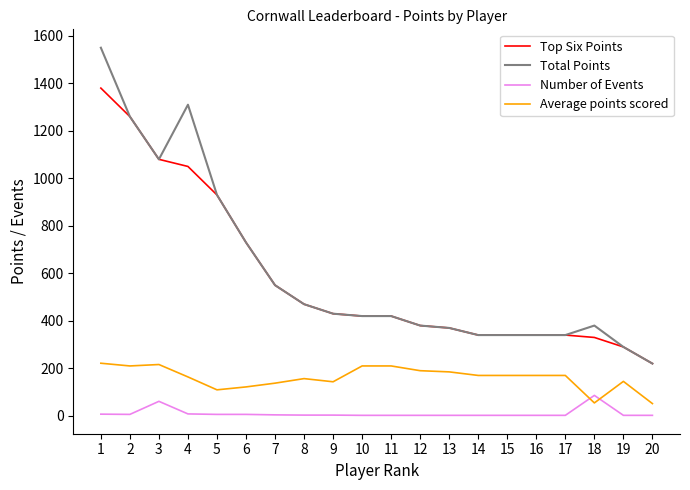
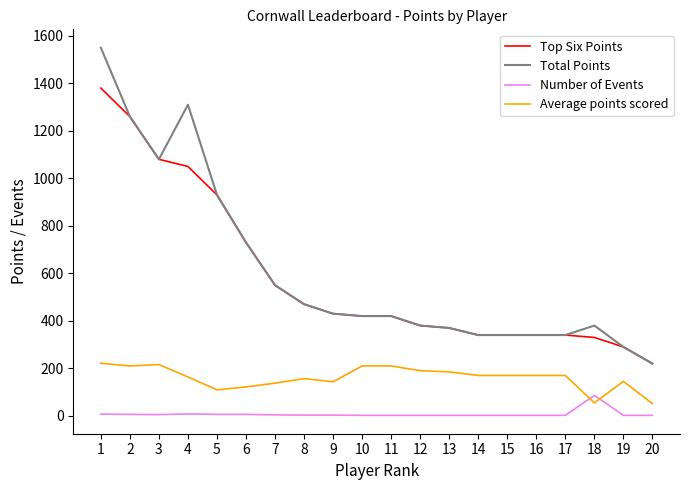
Number of Events, 3: 60 -> 10
